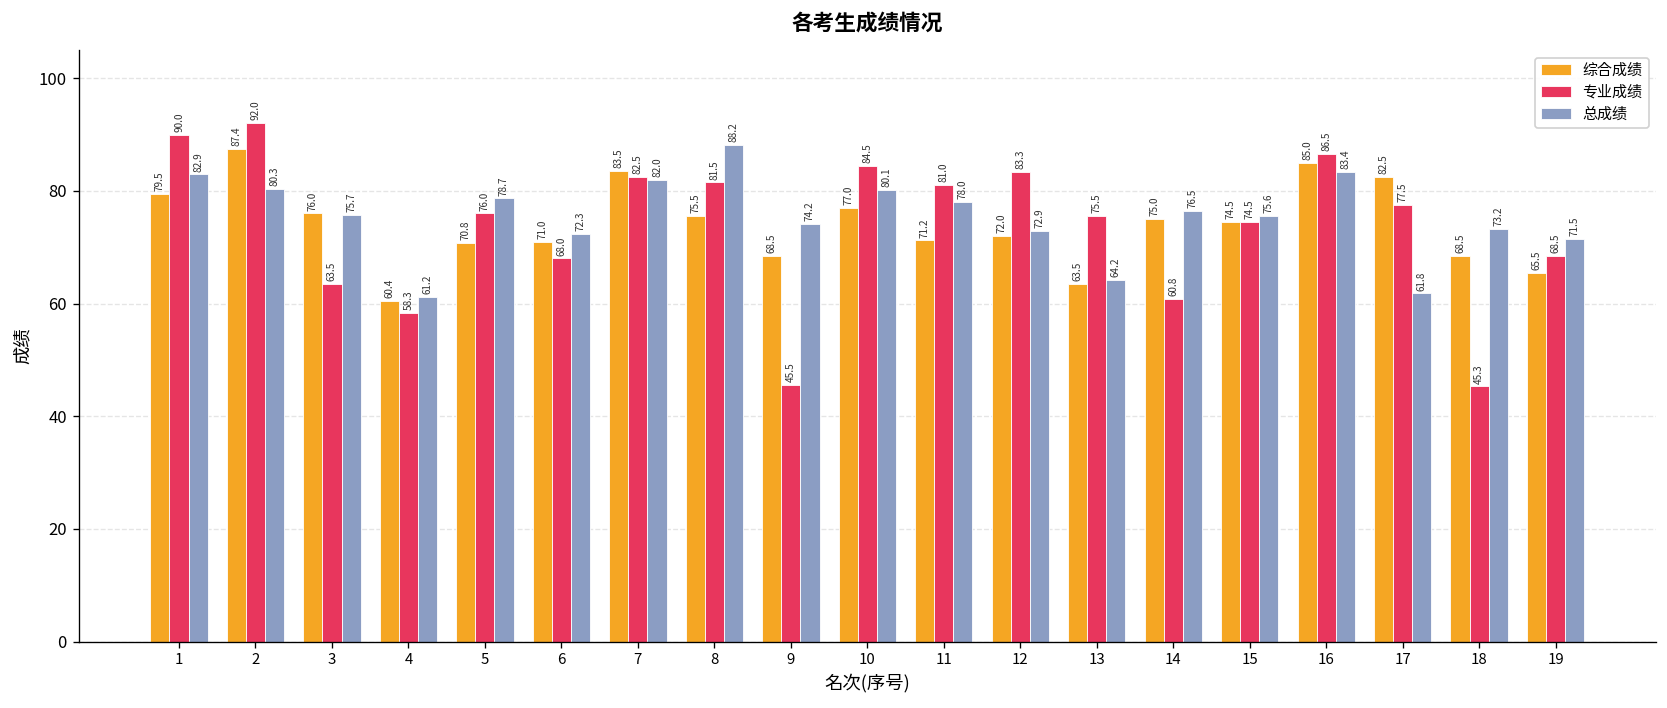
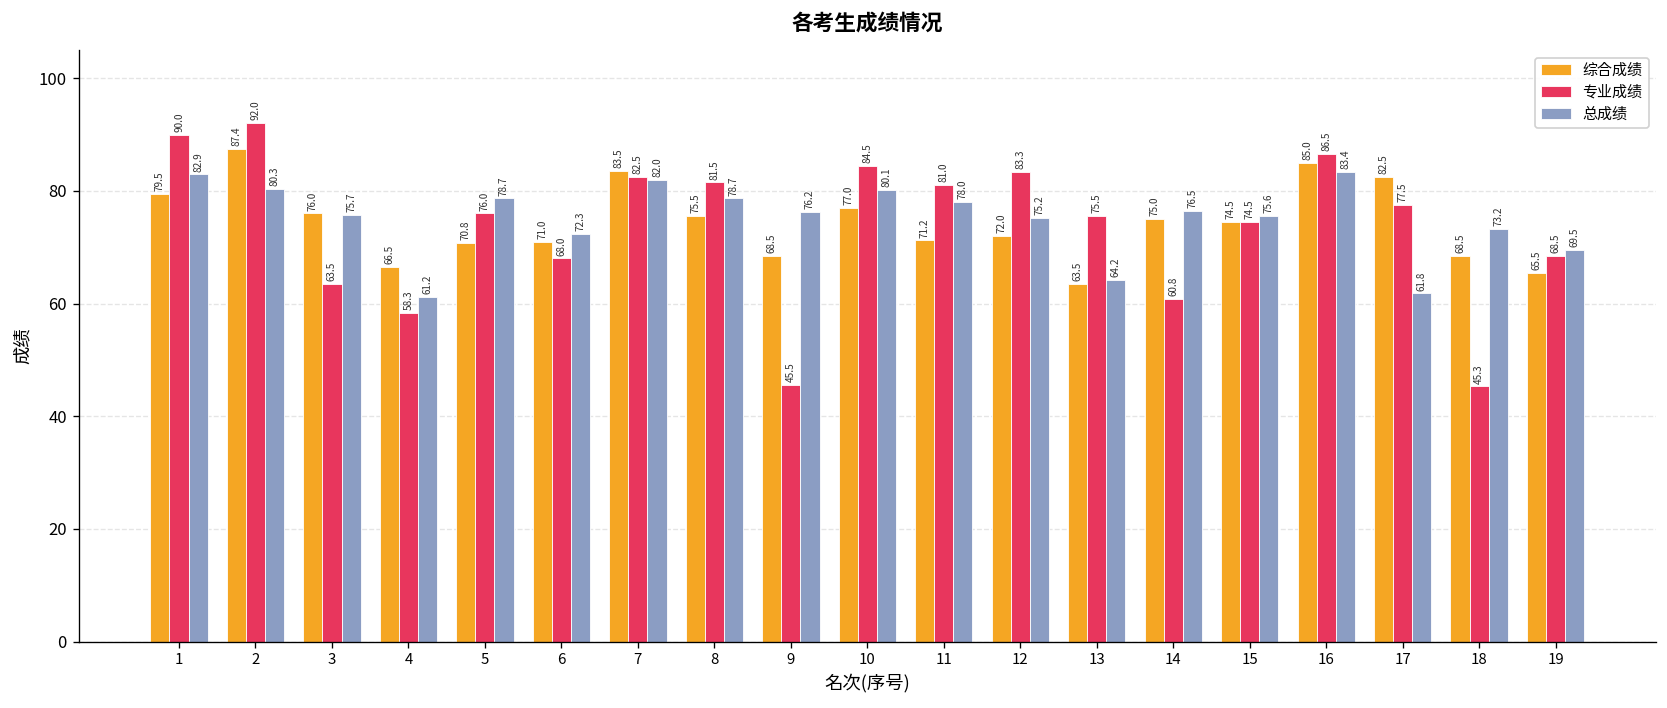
综合成绩, 4: 60.4 -> 66.5
总成绩, 8: 88.2 -> 78.7
总成绩, 9: 74.2 -> 76.2
总成绩, 12: 72.9 -> 75.2
总成绩, 19: 71.5 -> 69.5
